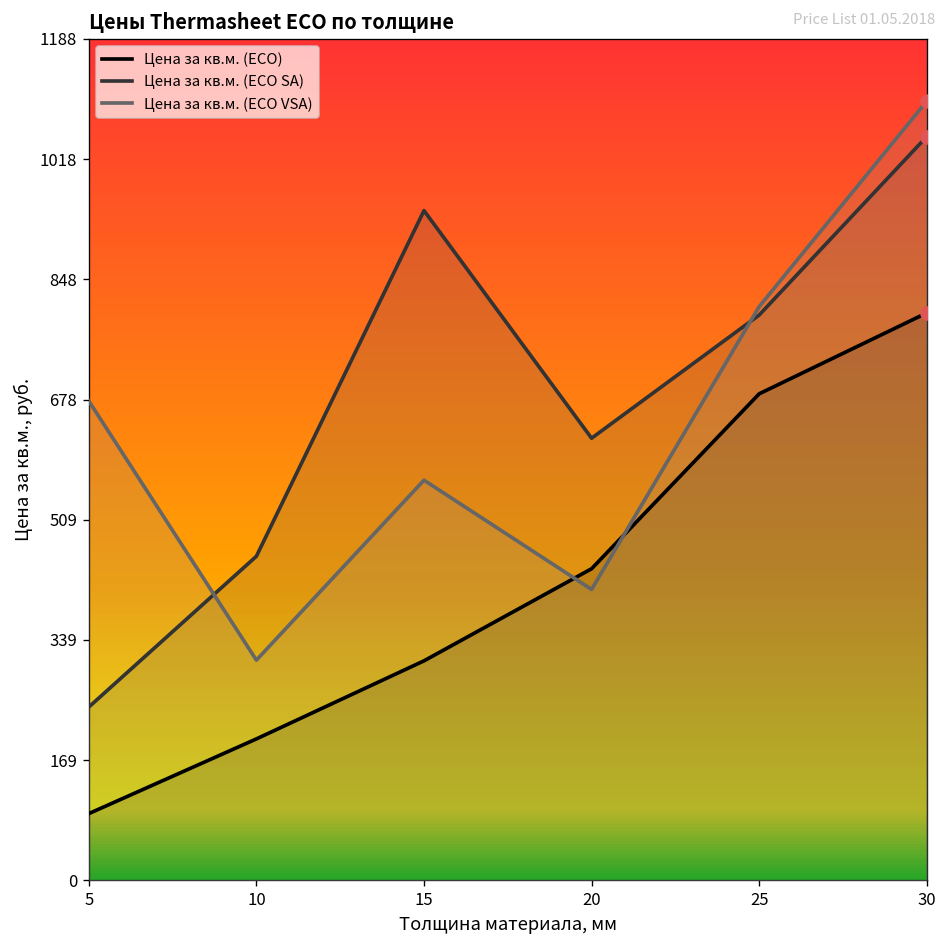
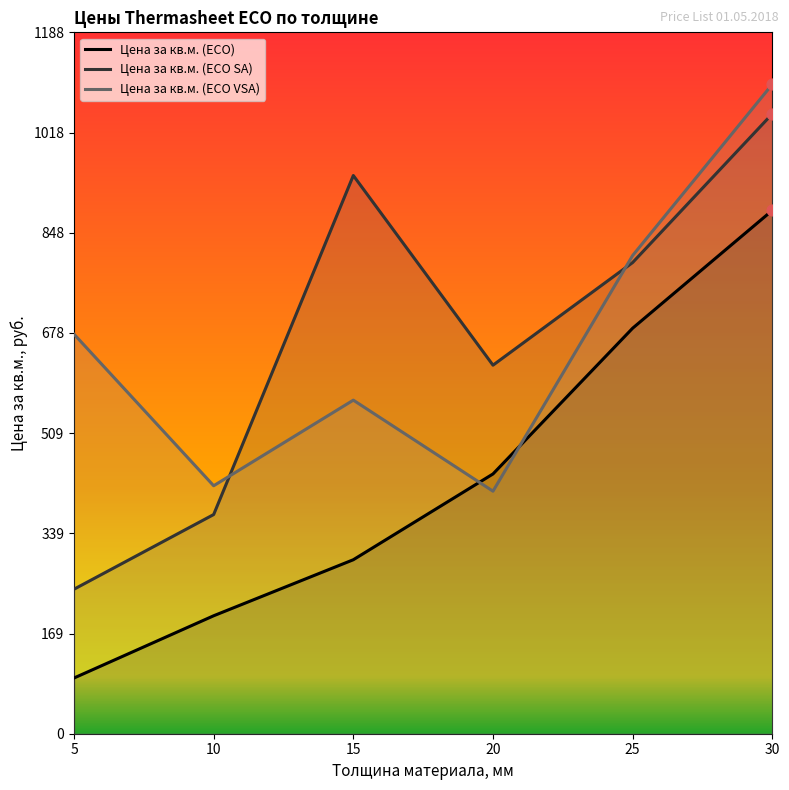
Цена за кв.м. (ECO SA), 10: 460 -> 370
Цена за кв.м. (ECO VSA), 10: 310 -> 420
Цена за кв.м. (ECO), 15: 310 -> 290
Цена за кв.м. (ECO), 30: 800 -> 890
